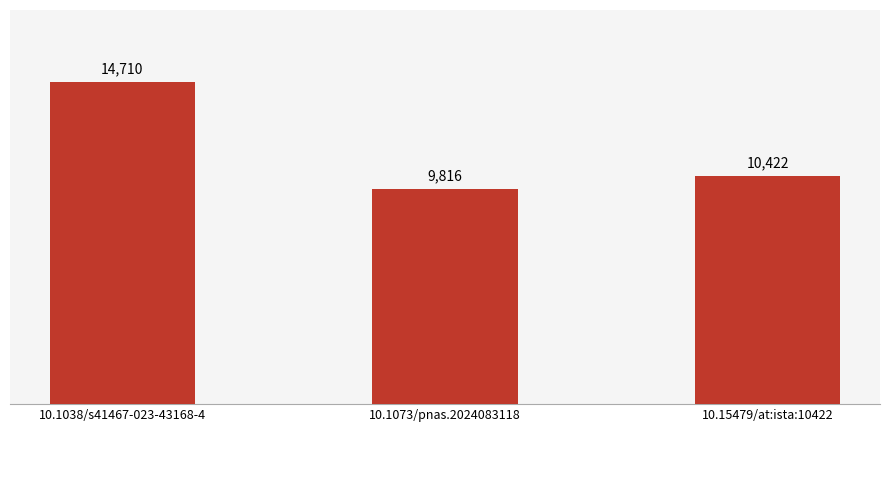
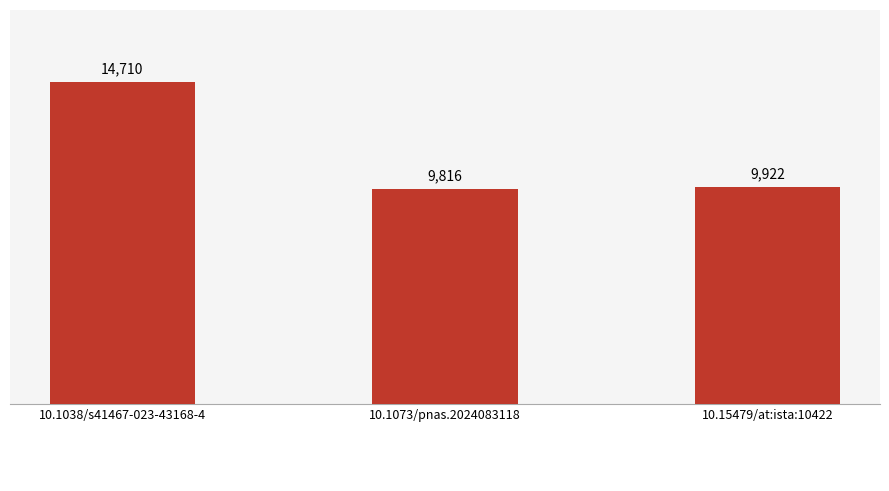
10.15479/at:ista:10422: 10,422 -> 9,922
